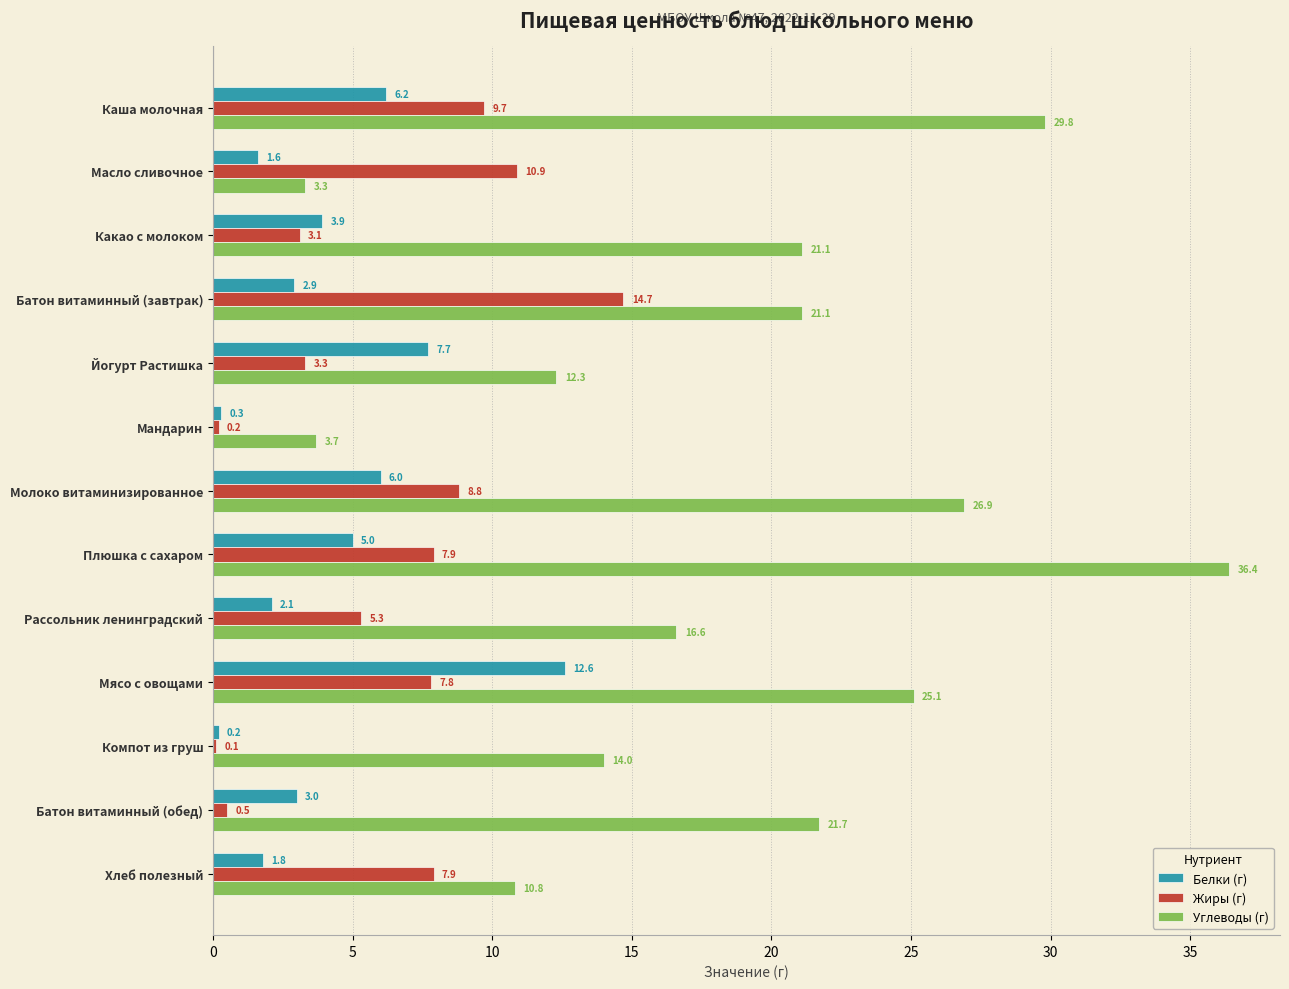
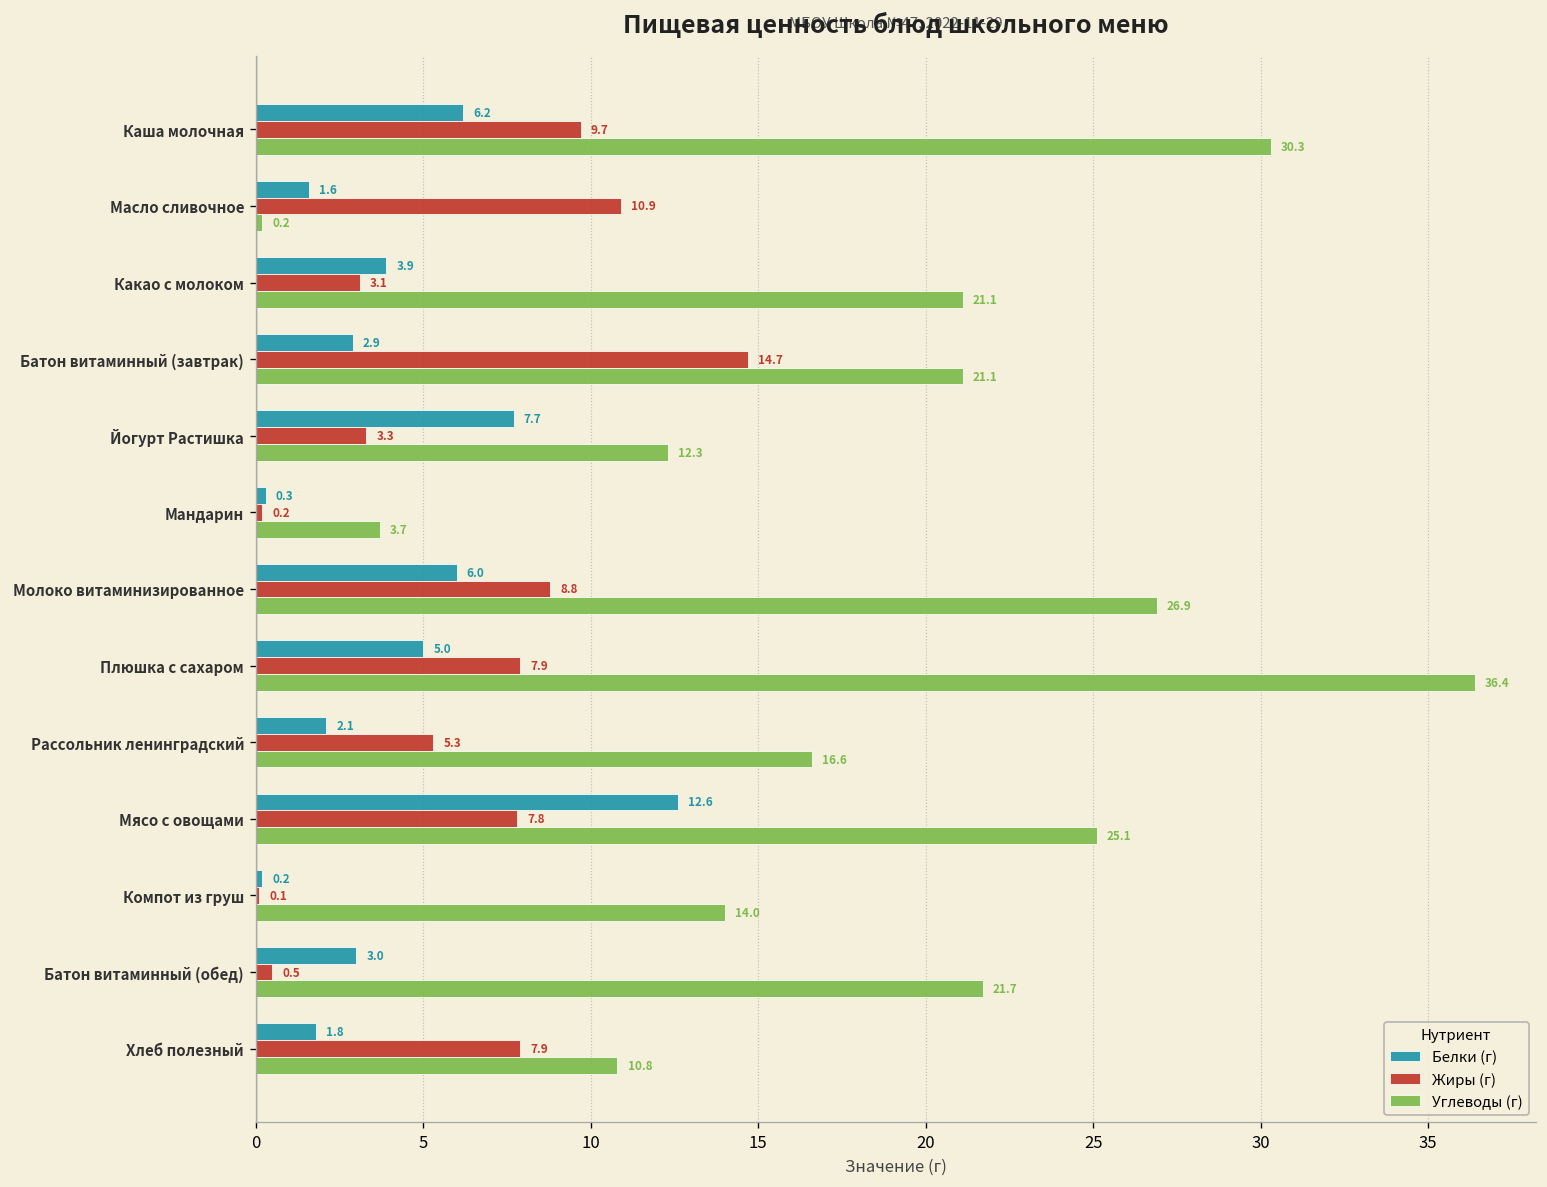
Углеводы (г), Каша молочная: 29.8 -> 30.3
Углеводы (г), Масло сливочное: 3.3 -> 0.2
